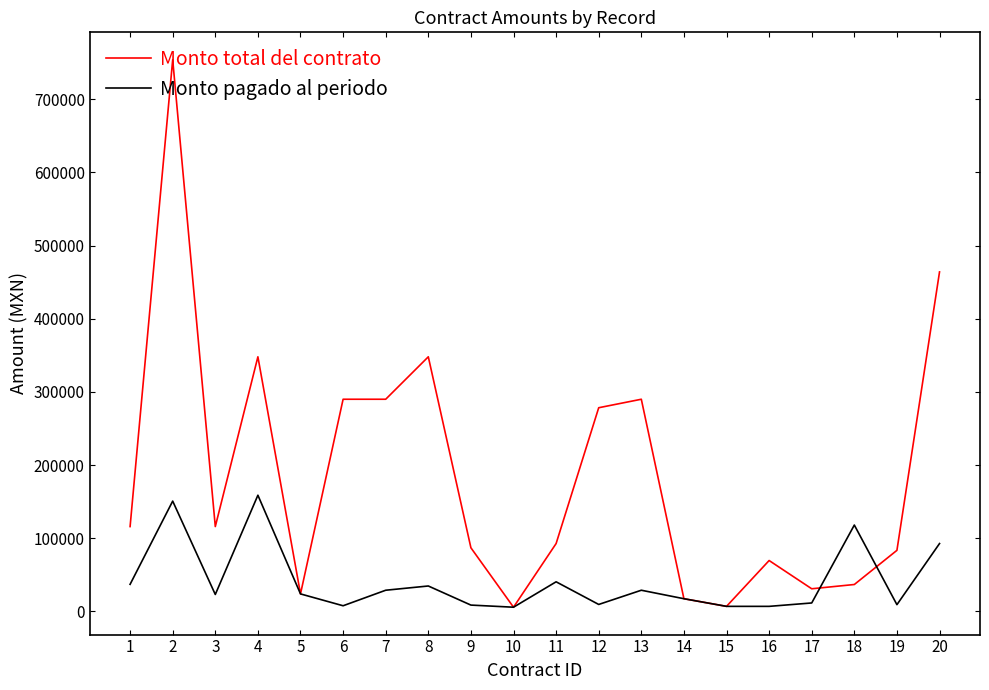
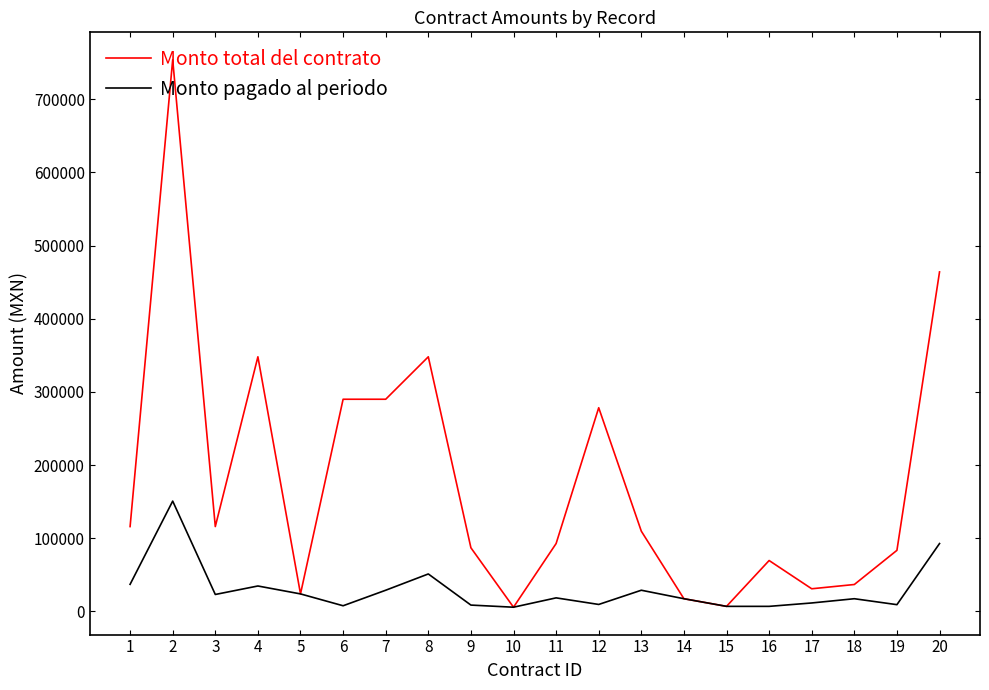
Monto pagado al periodo, 4: 160000 -> 30000
Monto pagado al periodo, 8: 30000 -> 50000
Monto pagado al periodo, 11: 40000 -> 20000
Monto total del contrato, 13: 290000 -> 110000
Monto pagado al periodo, 18: 120000 -> 20000
